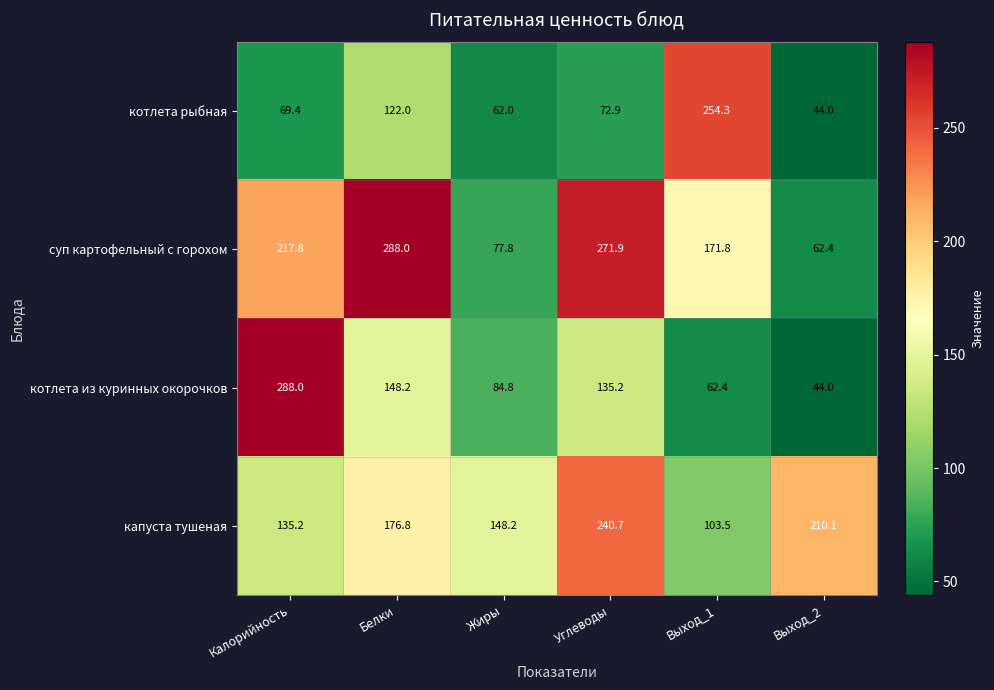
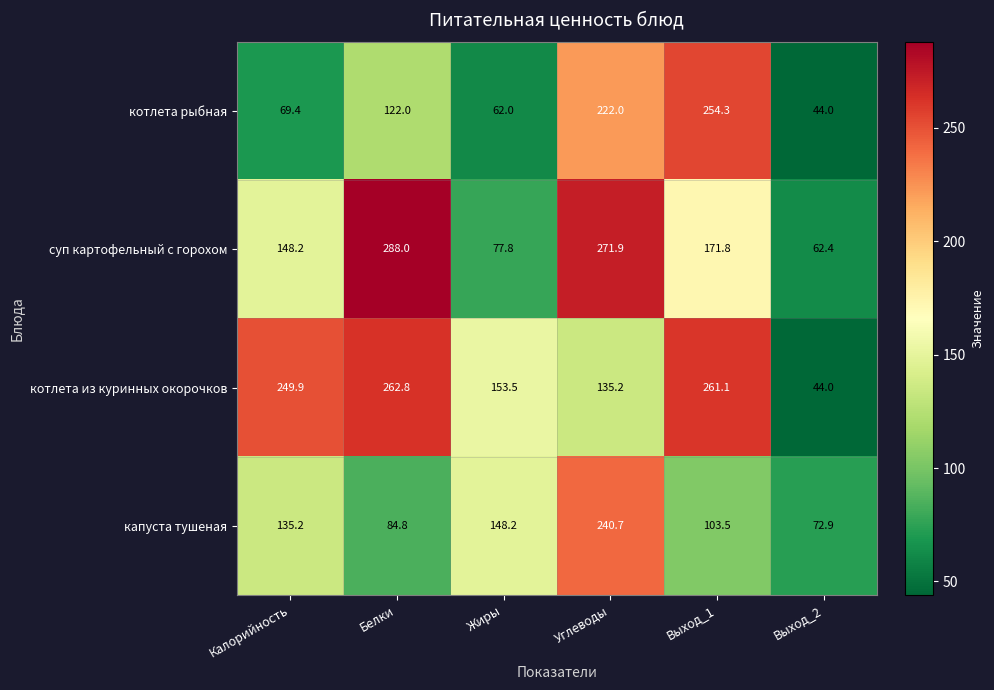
котлета рыбная, Углеводы: 72.9 -> 222.0
суп картофельный с горохом, Калорийность: 217.8 -> 148.2
котлета из куринных окорочков, Калорийность: 288.0 -> 249.9
котлета из куринных окорочков, Белки: 148.2 -> 262.8
котлета из куринных окорочков, Жиры: 84.8 -> 153.5
котлета из куринных окорочков, Выход_1: 62.4 -> 261.1
капуста тушеная, Белки: 176.8 -> 84.8
капуста тушеная, Выход_2: 210.1 -> 72.9
